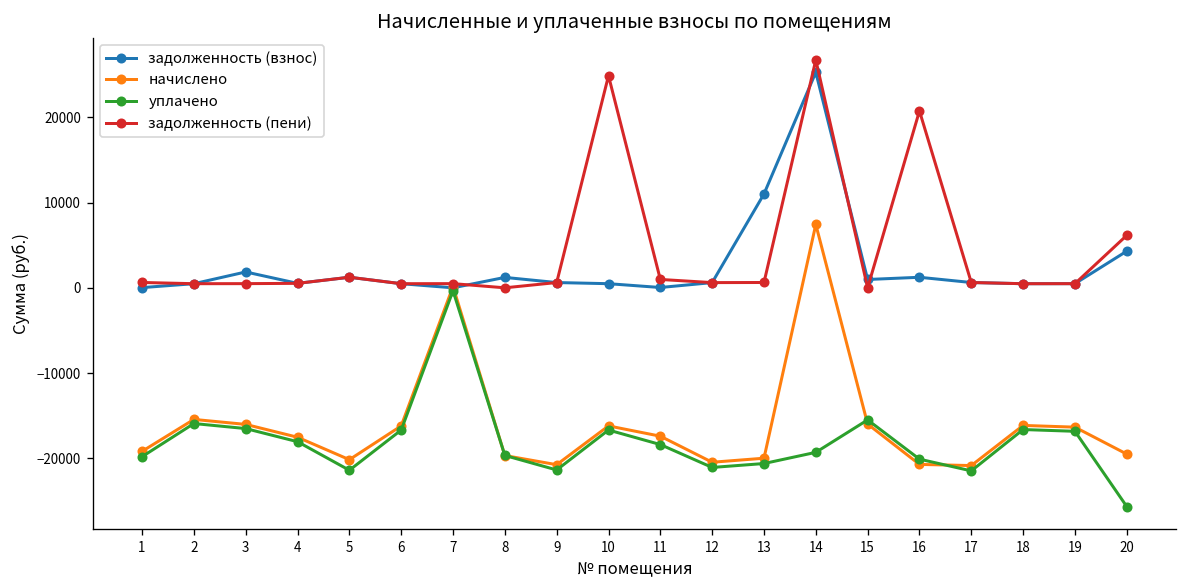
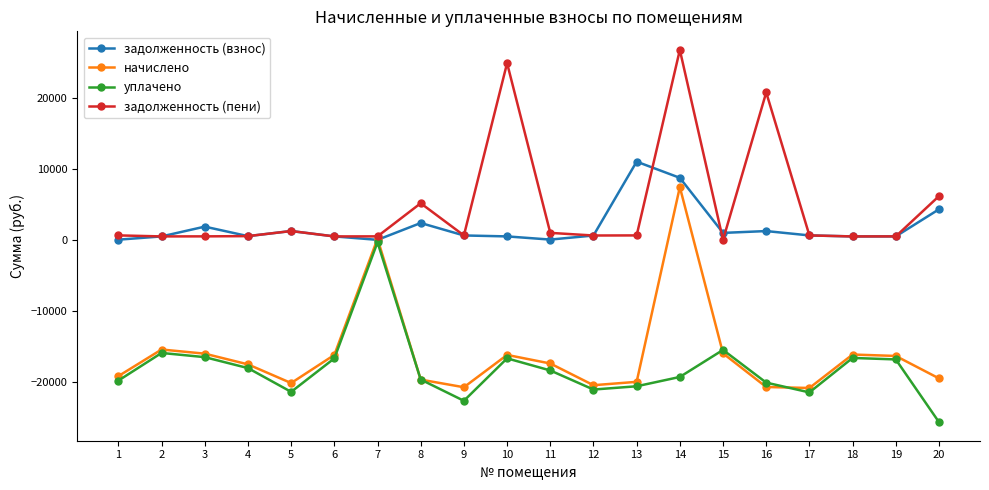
задолженность (взнос), 8: 1000 -> 2000
задолженность (пени), 8: 0 -> 5000
уплачено, 9: -21000 -> -23000
задолженность (взнос), 14: 25000 -> 9000
